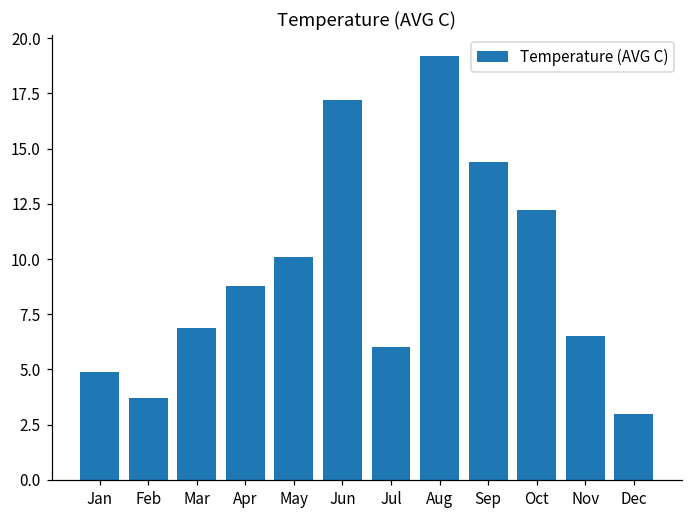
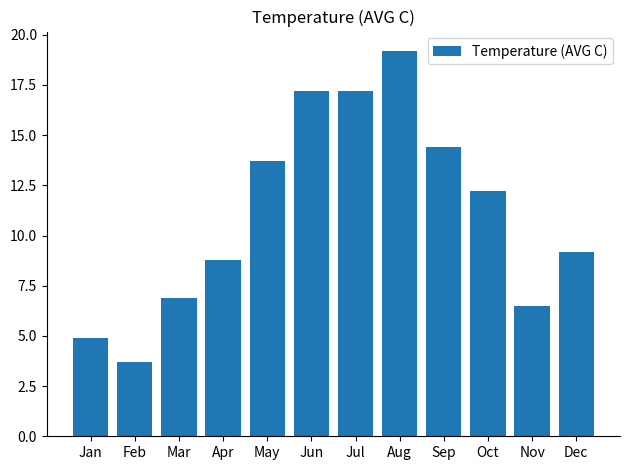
May: 10.1 -> 13.7
Jul: 6.0 -> 17.2
Dec: 3.0 -> 9.2
